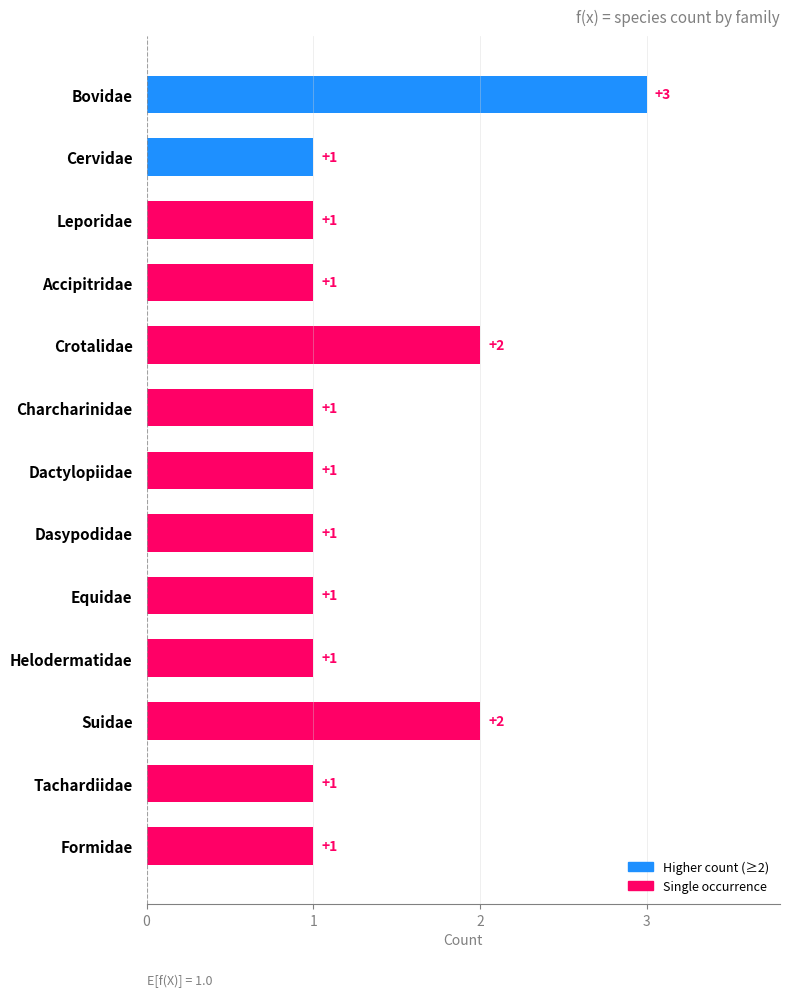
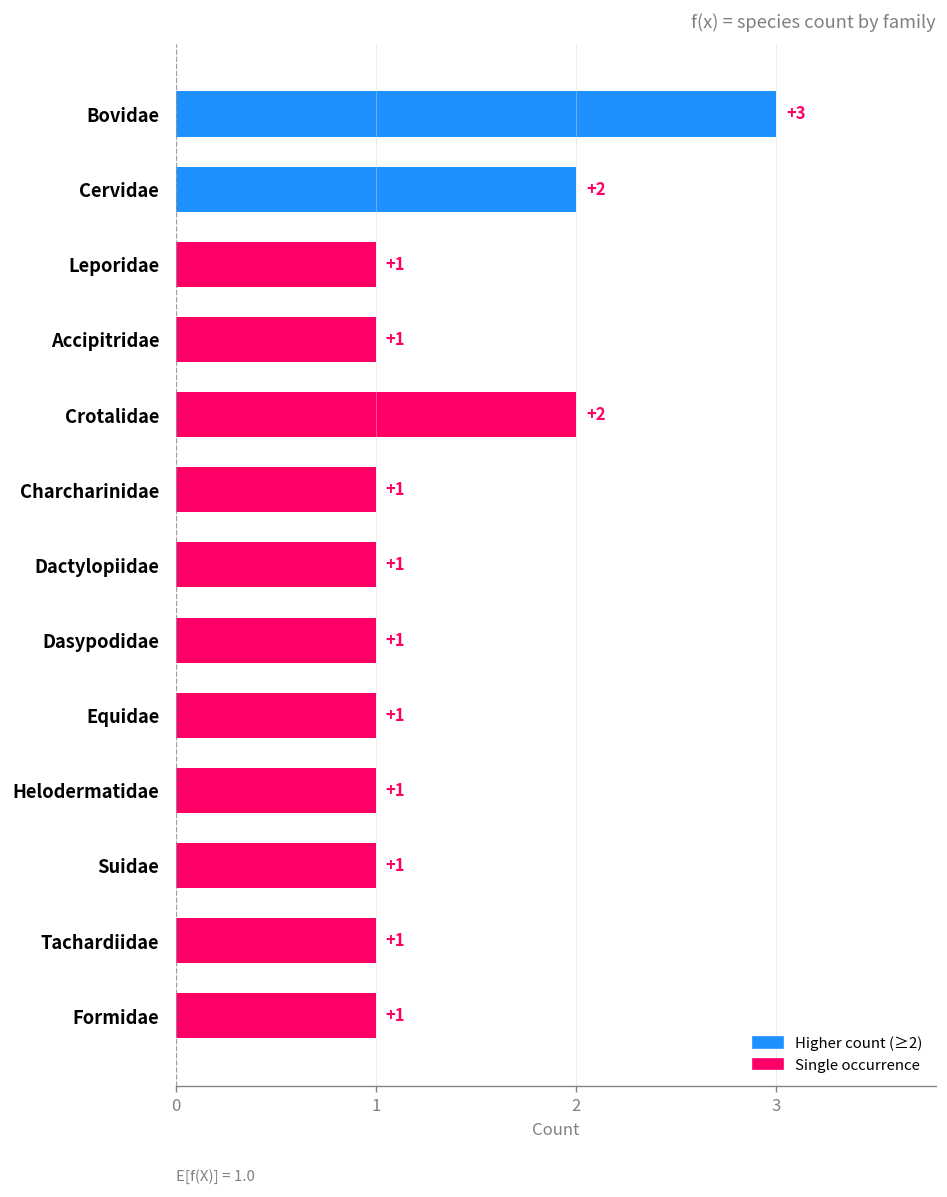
Cervidae: +1 -> +2
Suidae: +2 -> +1
